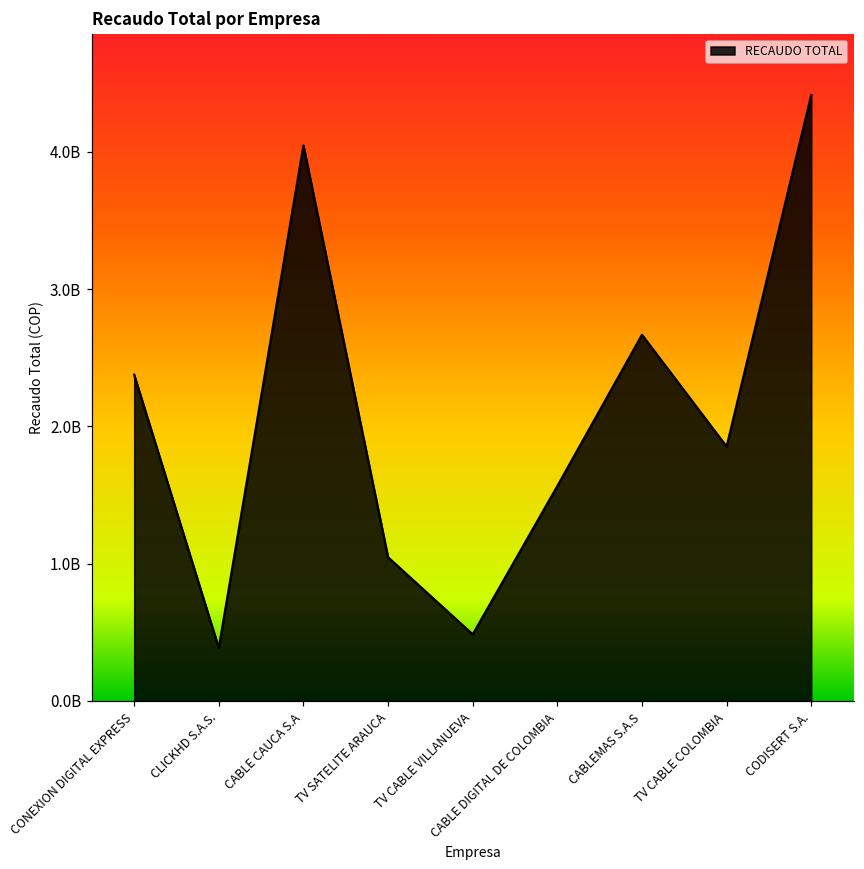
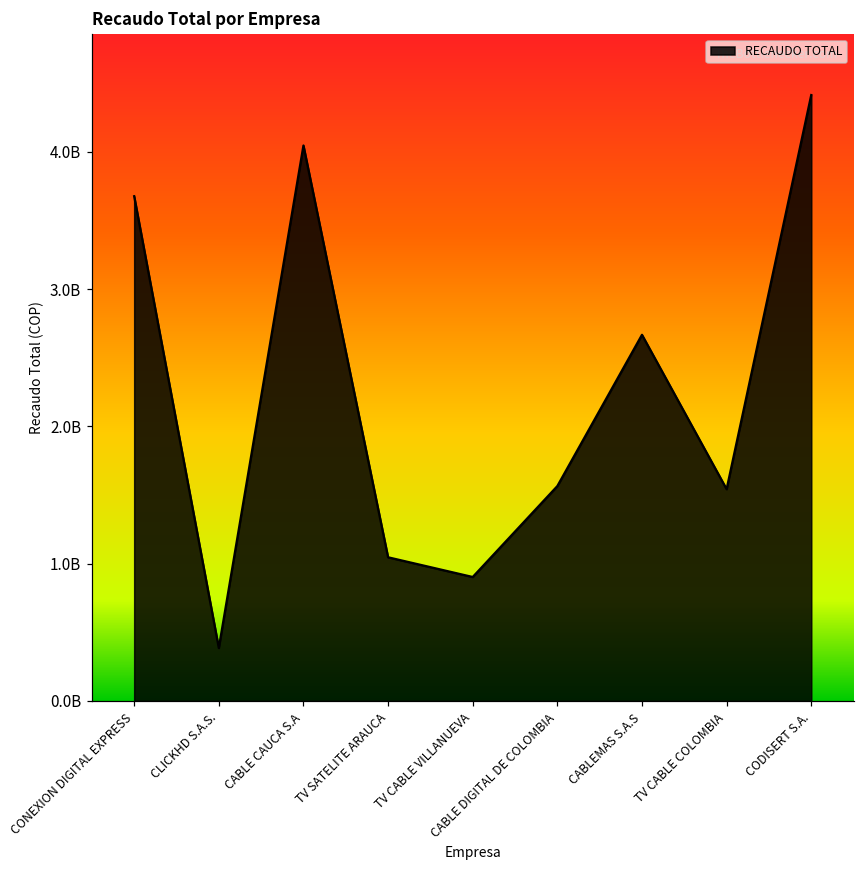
CONEXION DIGITAL EXPRESS: 2380000000 -> 3680000000
TV CABLE VILLANUEVA: 480000000 -> 900000000
TV CABLE COLOMBIA: 1850000000 -> 1540000000
